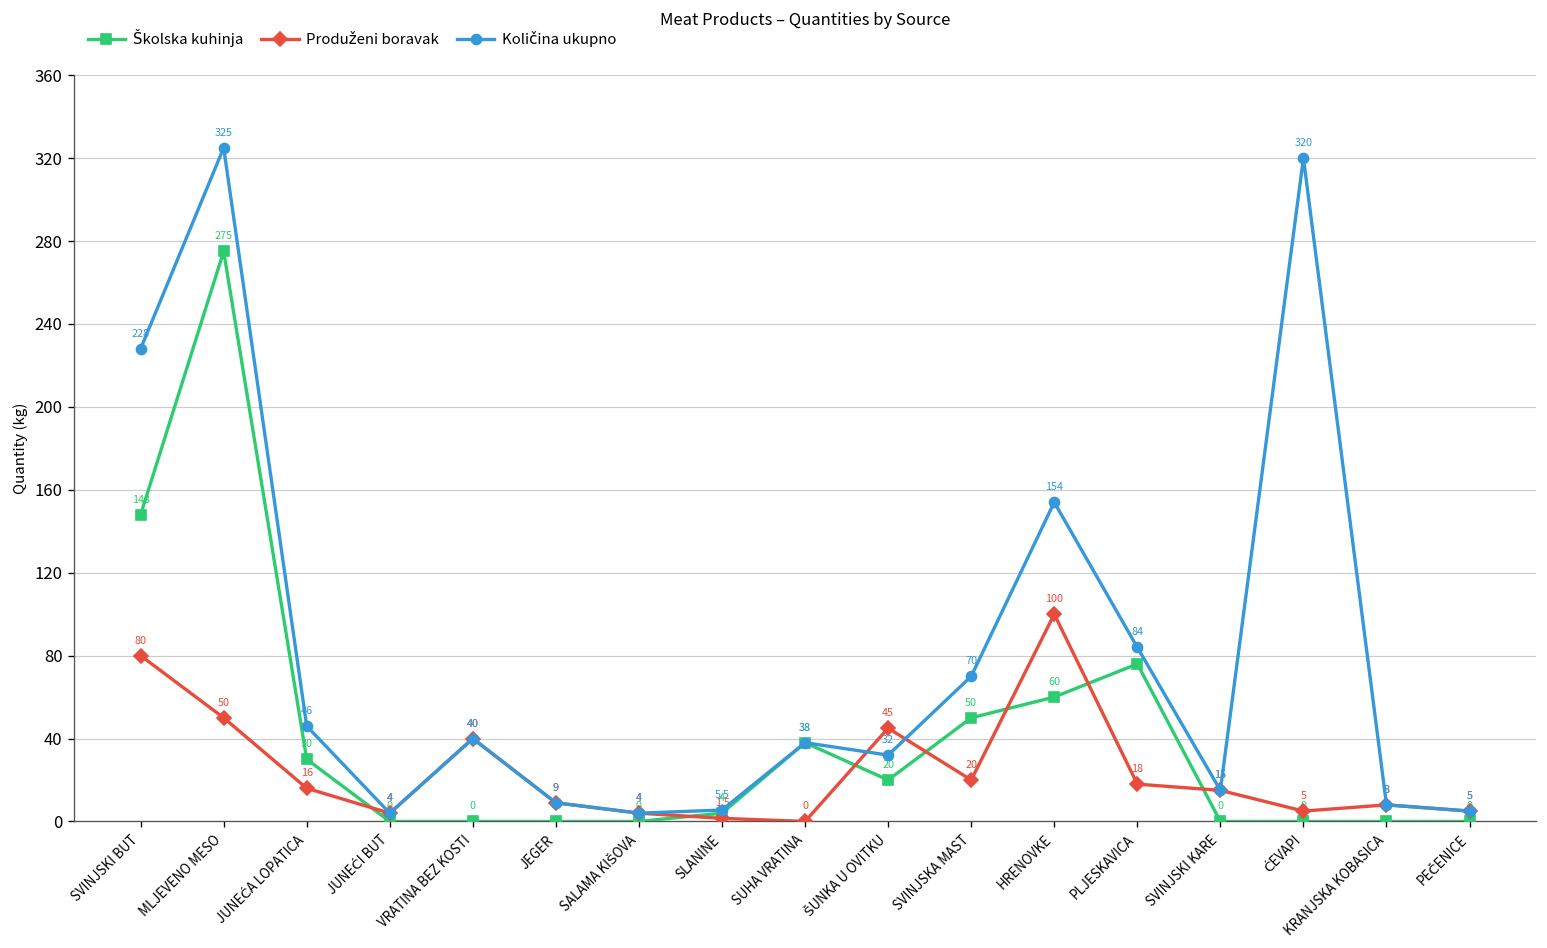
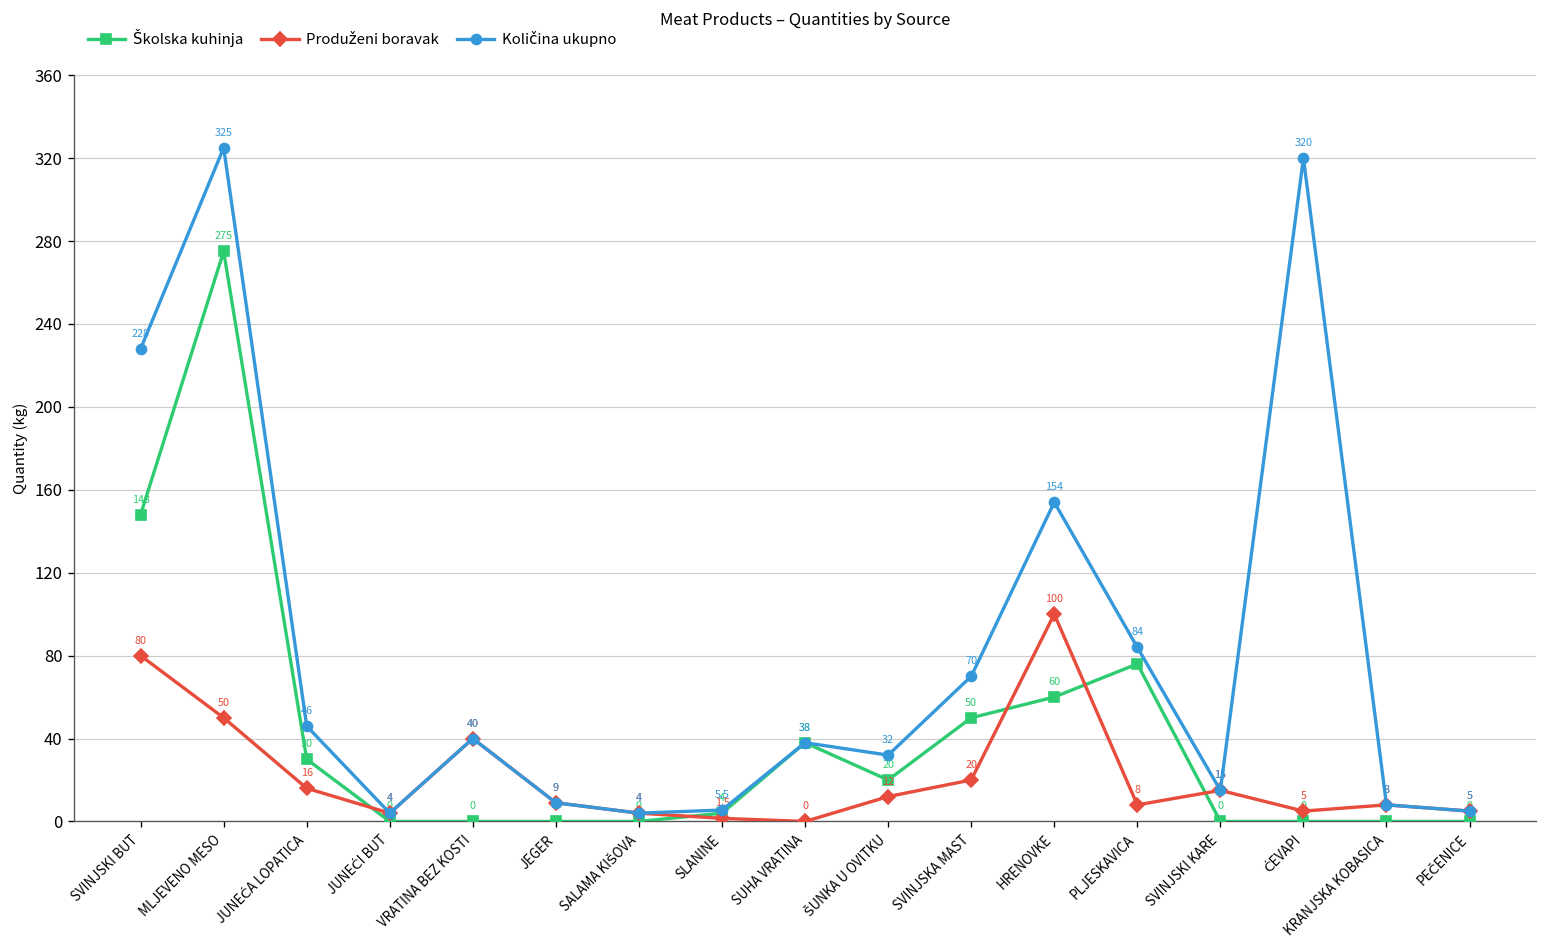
Produženi boravak, ŠUNKA U OVITKU: 45 -> 12
Produženi boravak, PLJESKAVICA: 18 -> 8
